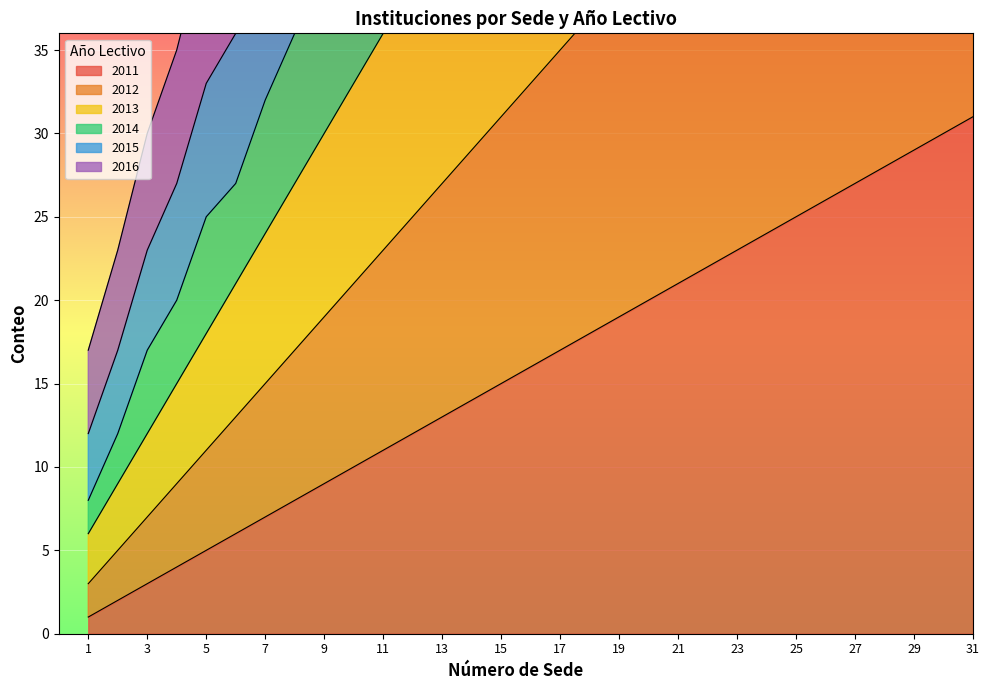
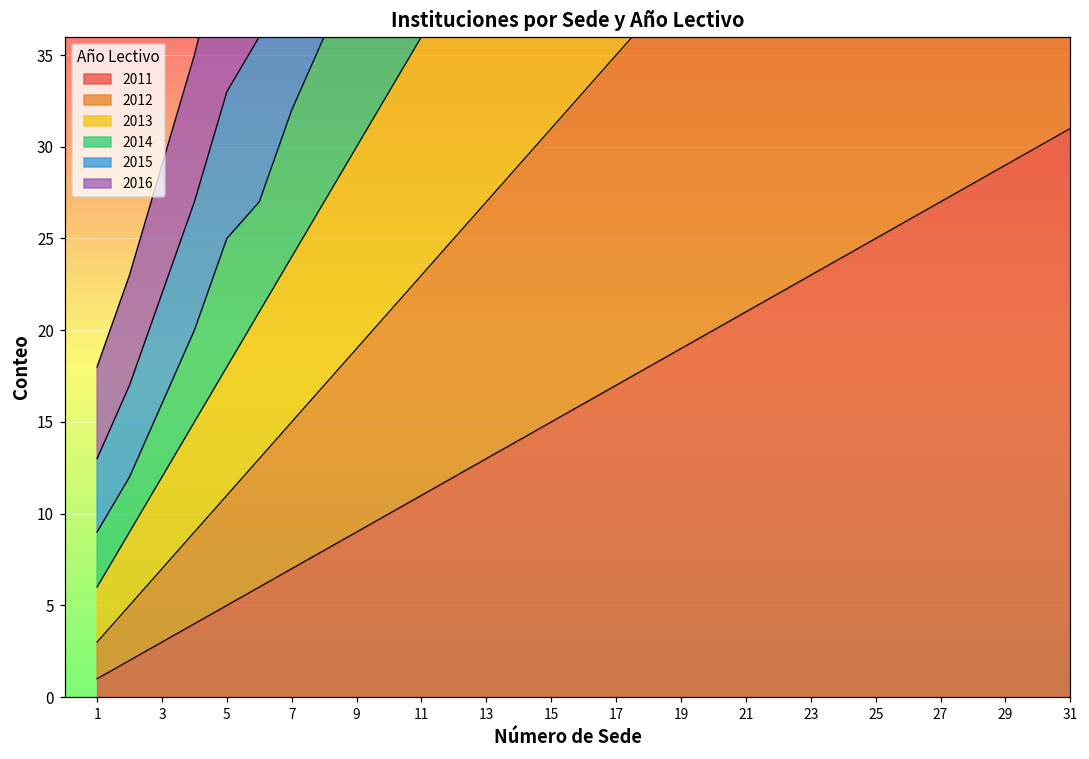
2014, 1: 2 -> 3
2014, 3: 5 -> 4
